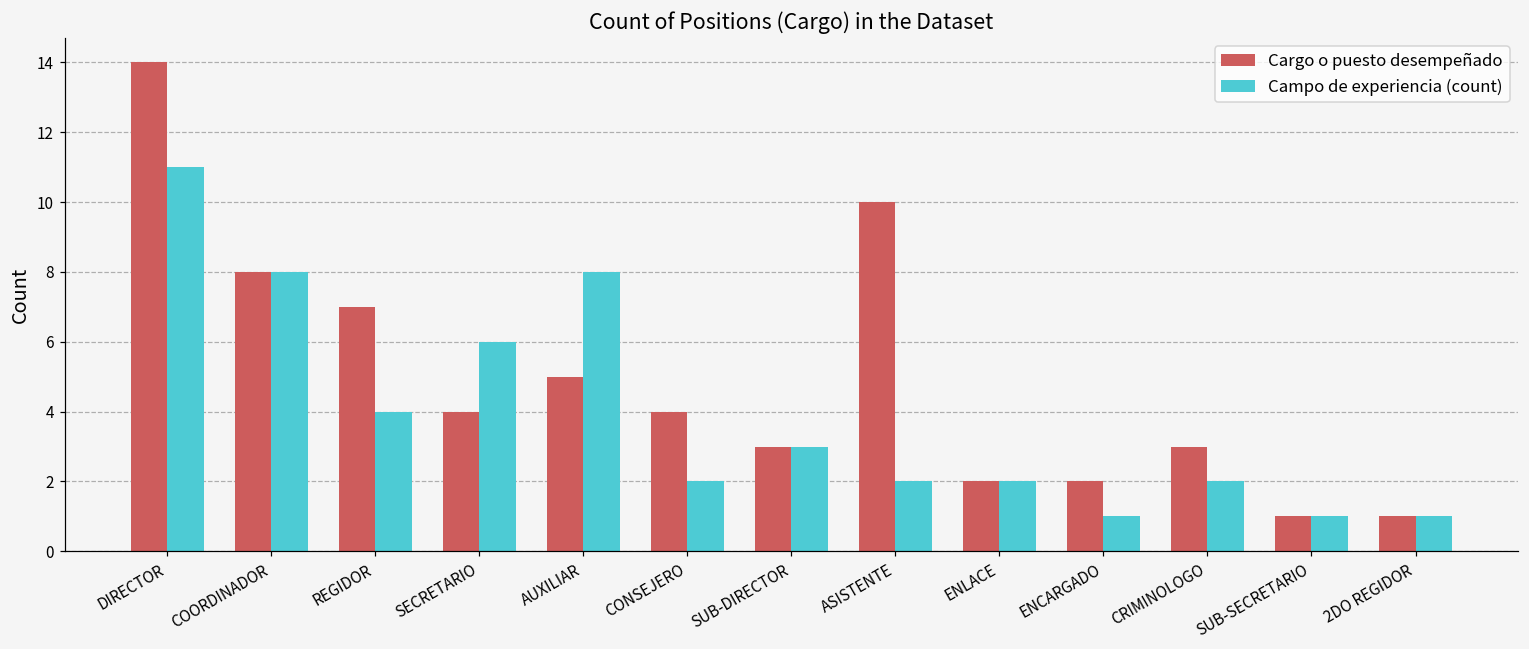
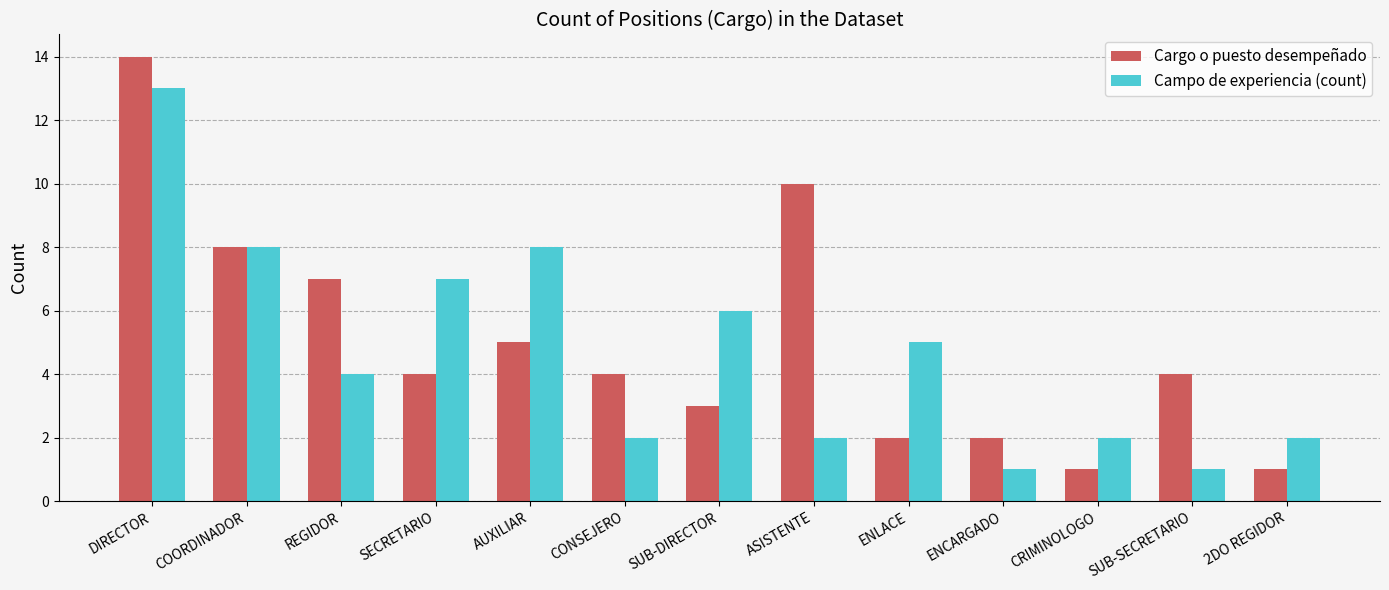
Campo de experiencia (count), DIRECTOR: 11 -> 13
Campo de experiencia (count), SECRETARIO: 6 -> 7
Campo de experiencia (count), SUB-DIRECTOR: 3 -> 6
Campo de experiencia (count), ENLACE: 2 -> 5
Cargo o puesto desempeñado, CRIMINOLOGO: 3 -> 1
Cargo o puesto desempeñado, SUB-SECRETARIO: 1 -> 4
Campo de experiencia (count), 2DO REGIDOR: 1 -> 2
